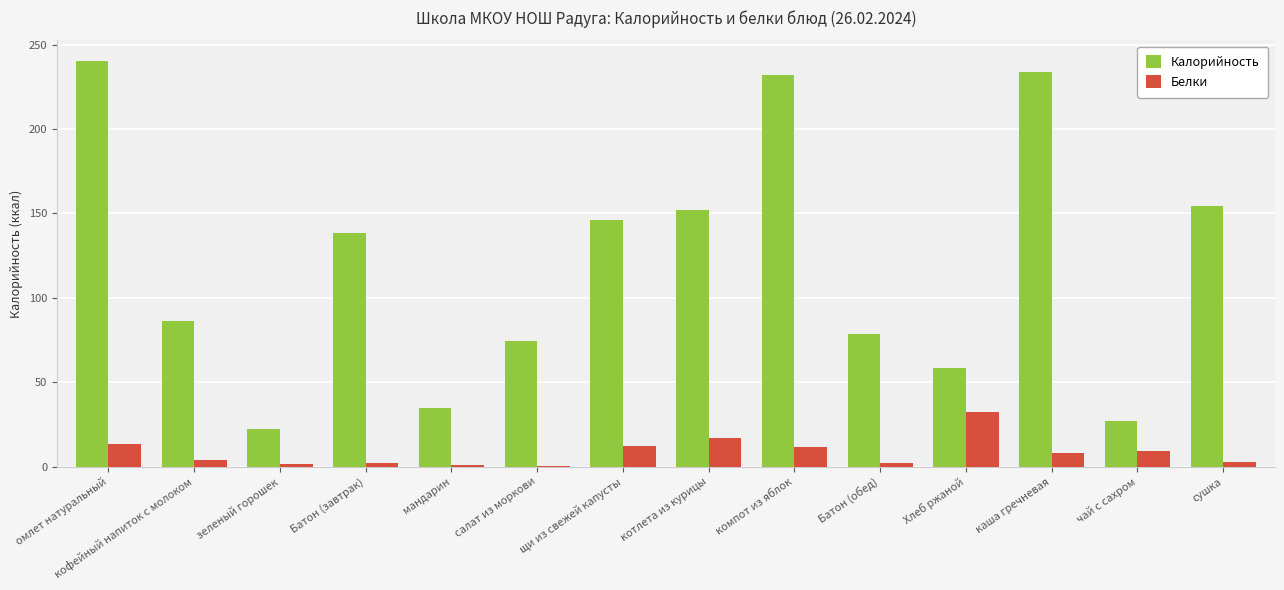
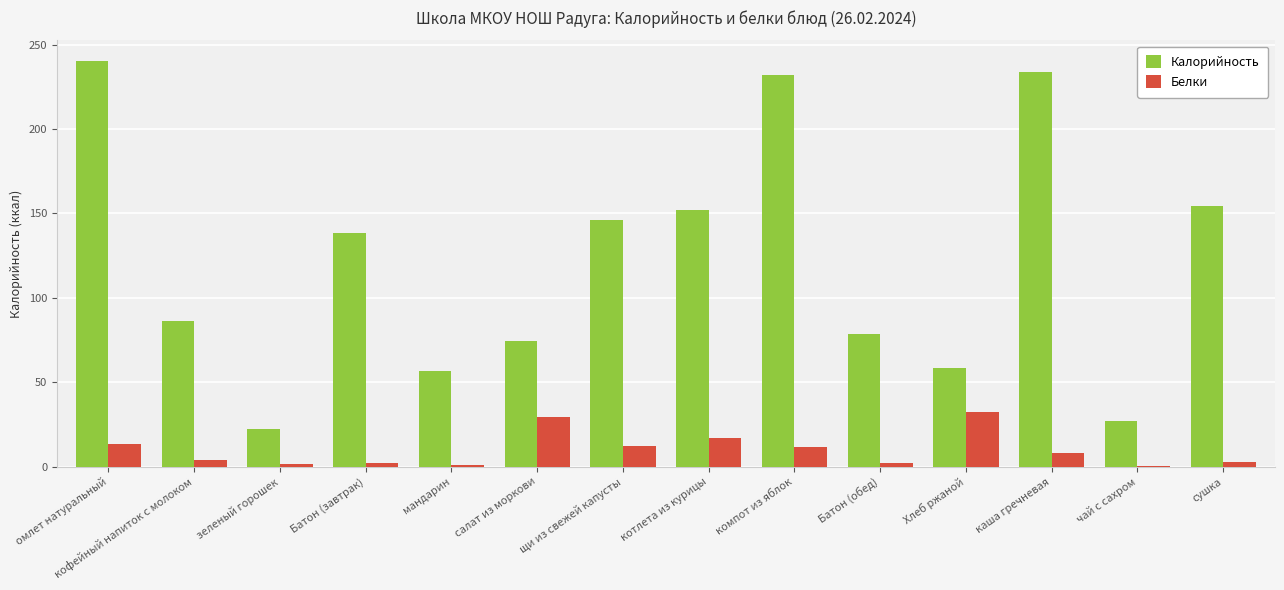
Калорийность, мандарин: 35 -> 57
Белки, салат из моркови: 1 -> 29
Белки, чай с сахром: 9 -> 0
